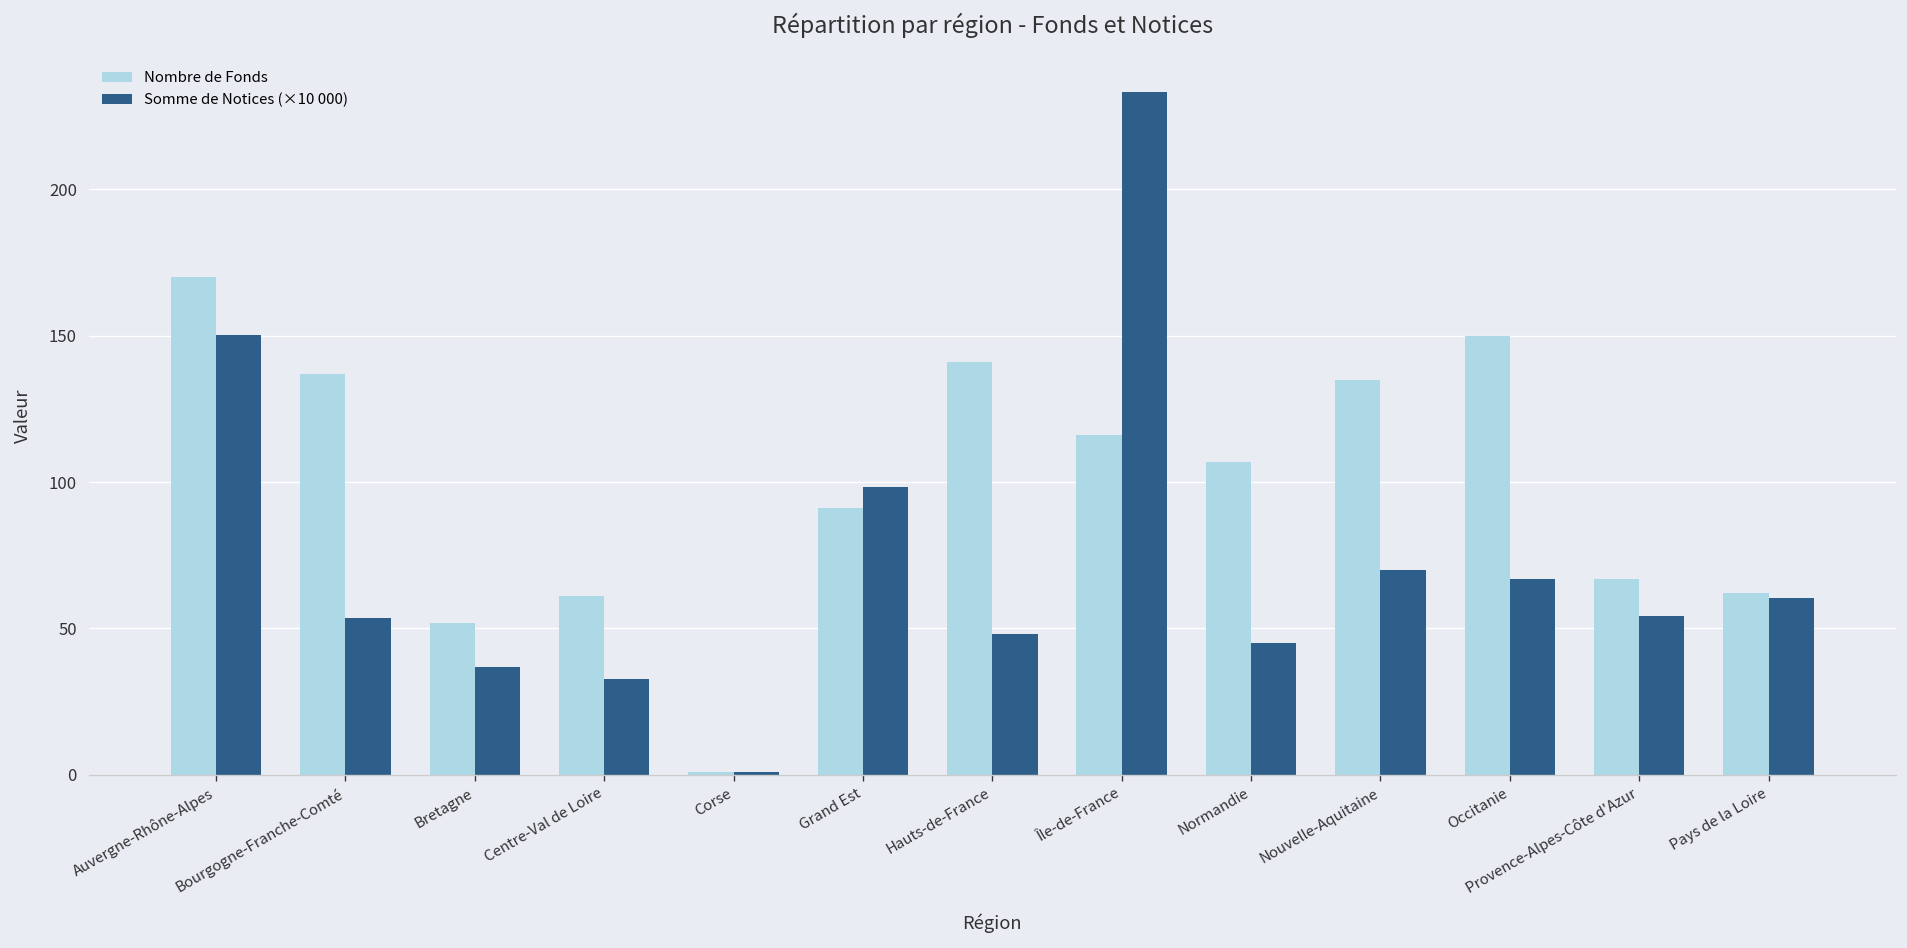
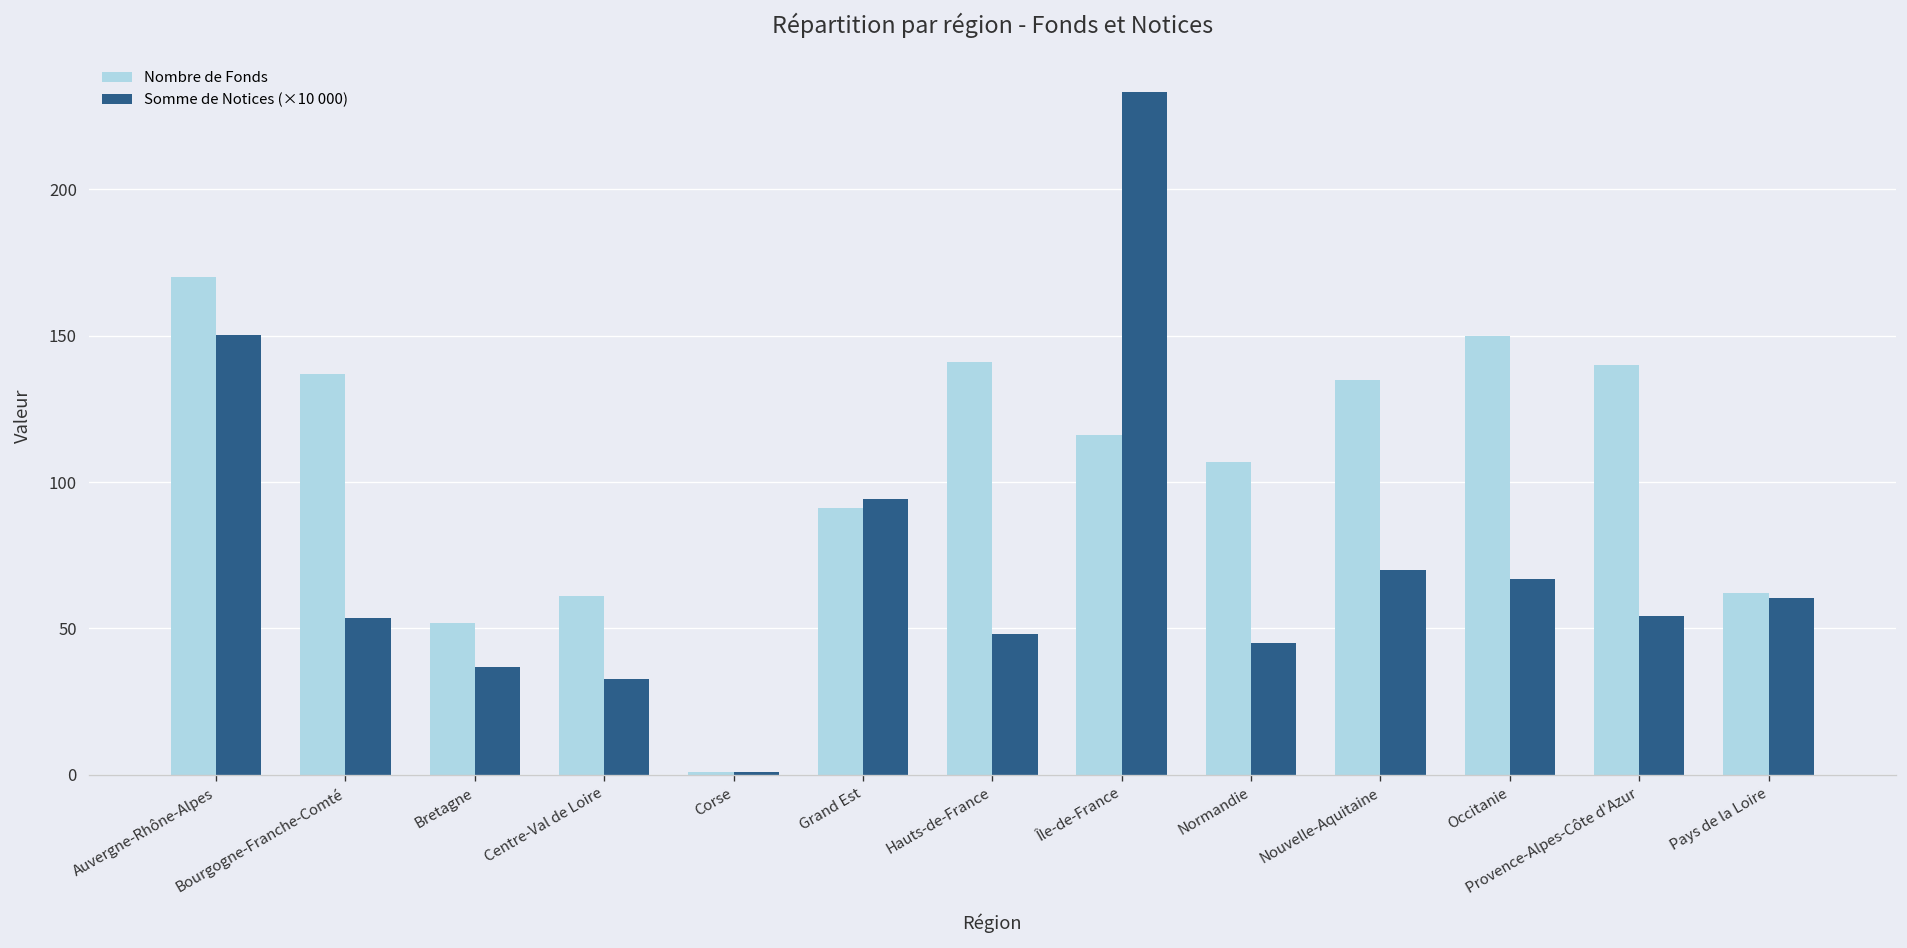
Somme de Notices (×10 000), Grand Est: 98 -> 94
Nombre de Fonds, Provence-Alpes-Côte d'Azur: 67 -> 140
